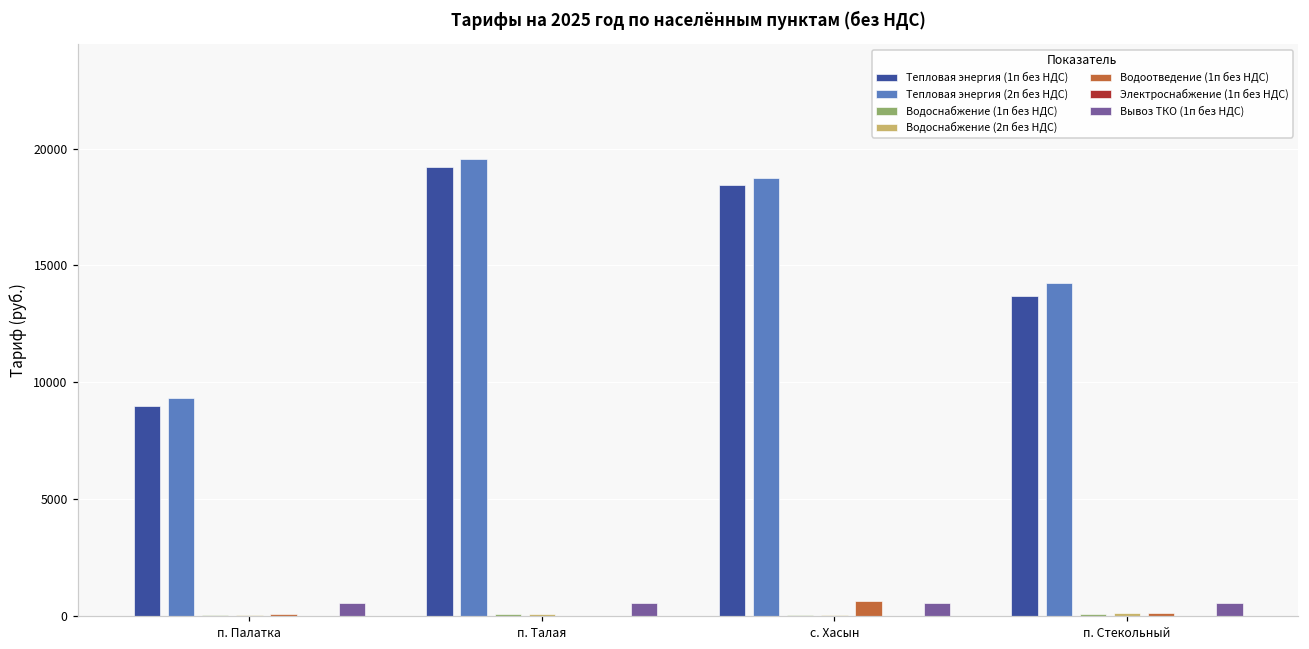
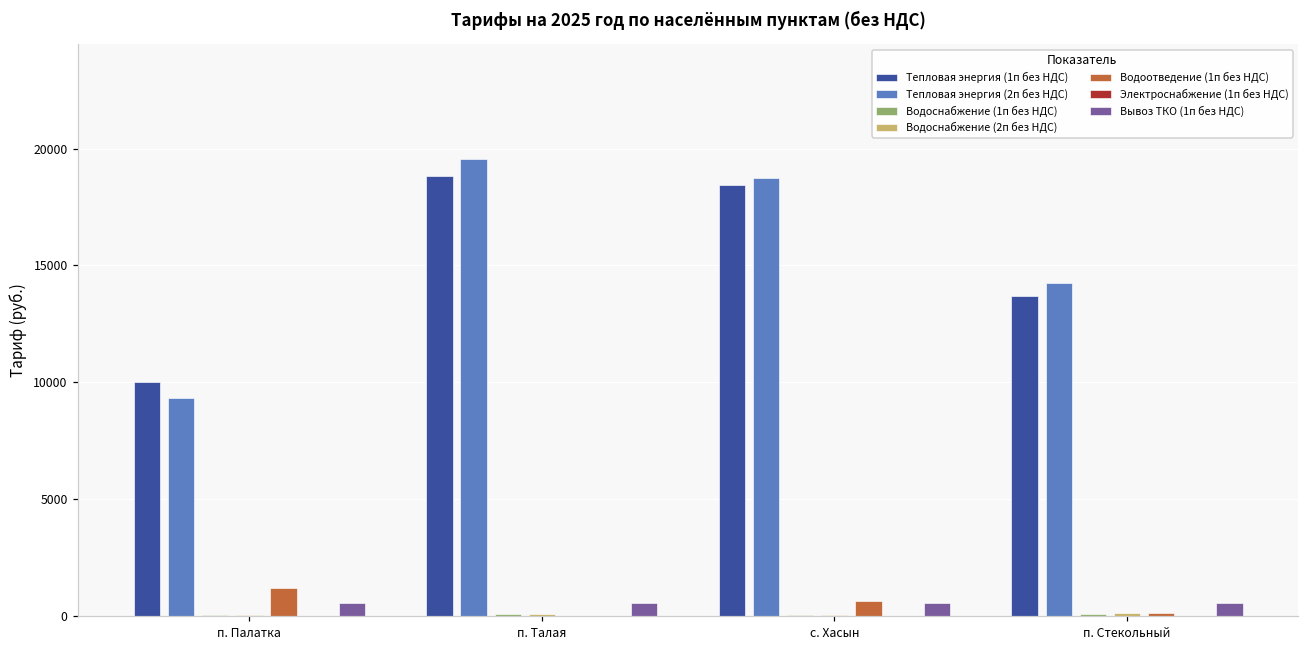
Тепловая энергия (1п без НДС), п. Палатка: 9000 -> 10000
Водоотведение (1п без НДС), п. Палатка: 100 -> 1200
Тепловая энергия (1п без НДС), п. Талая: 19200 -> 18800
